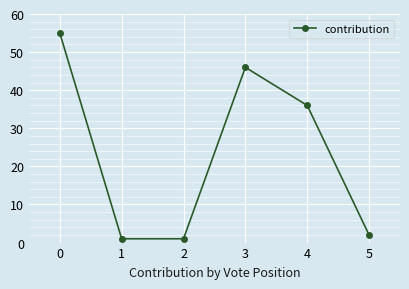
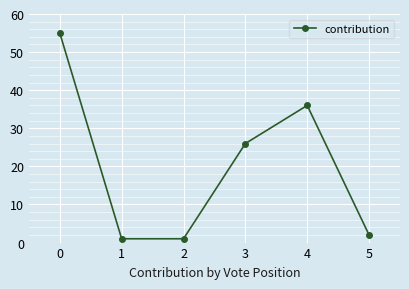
3: 46 -> 26
